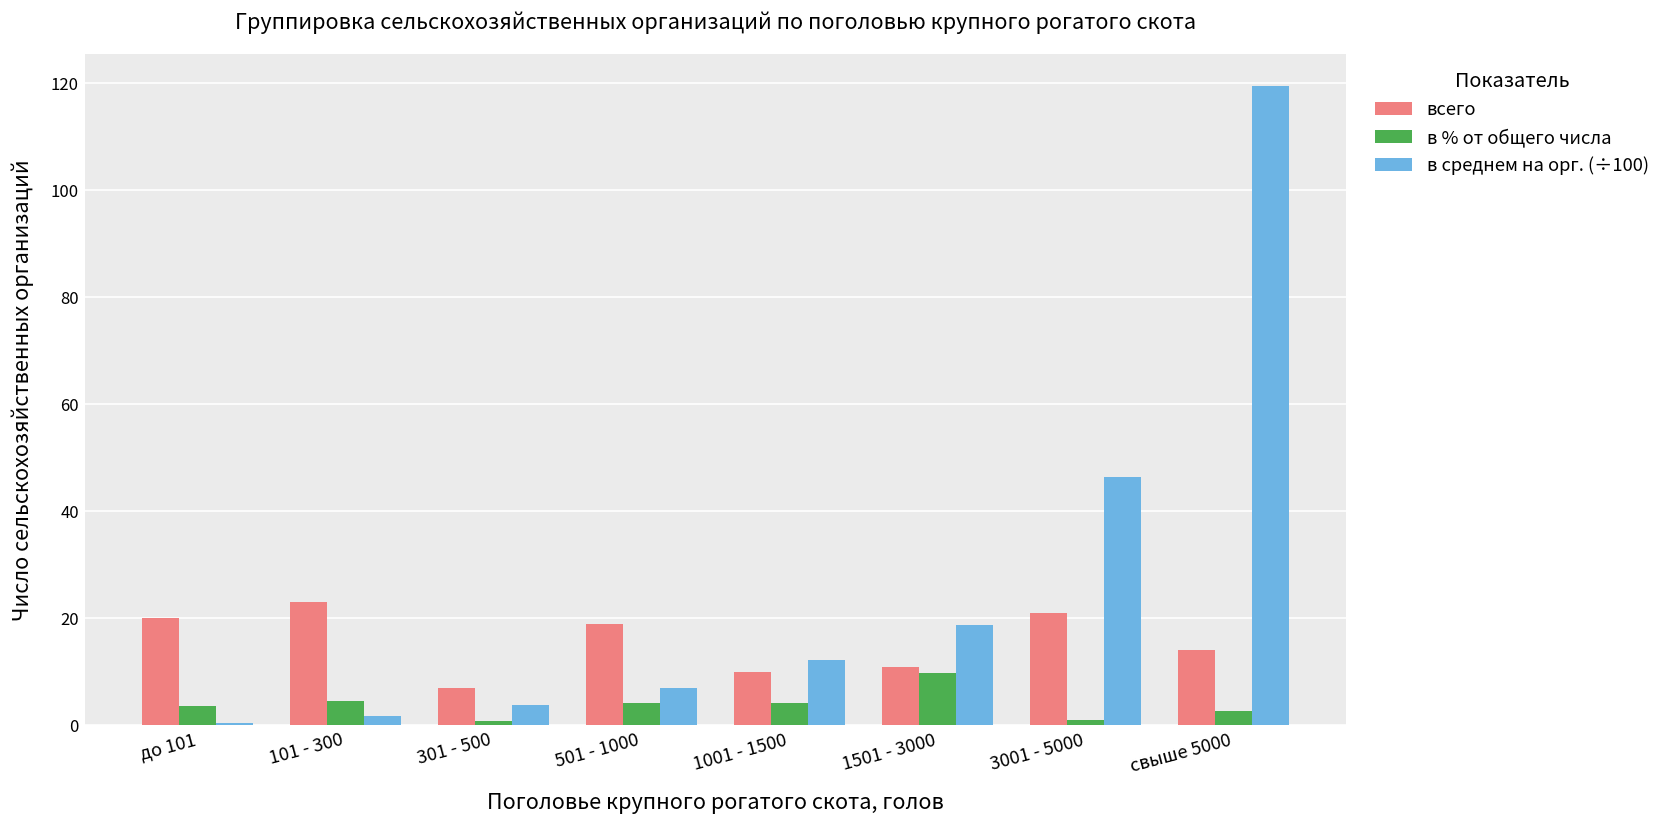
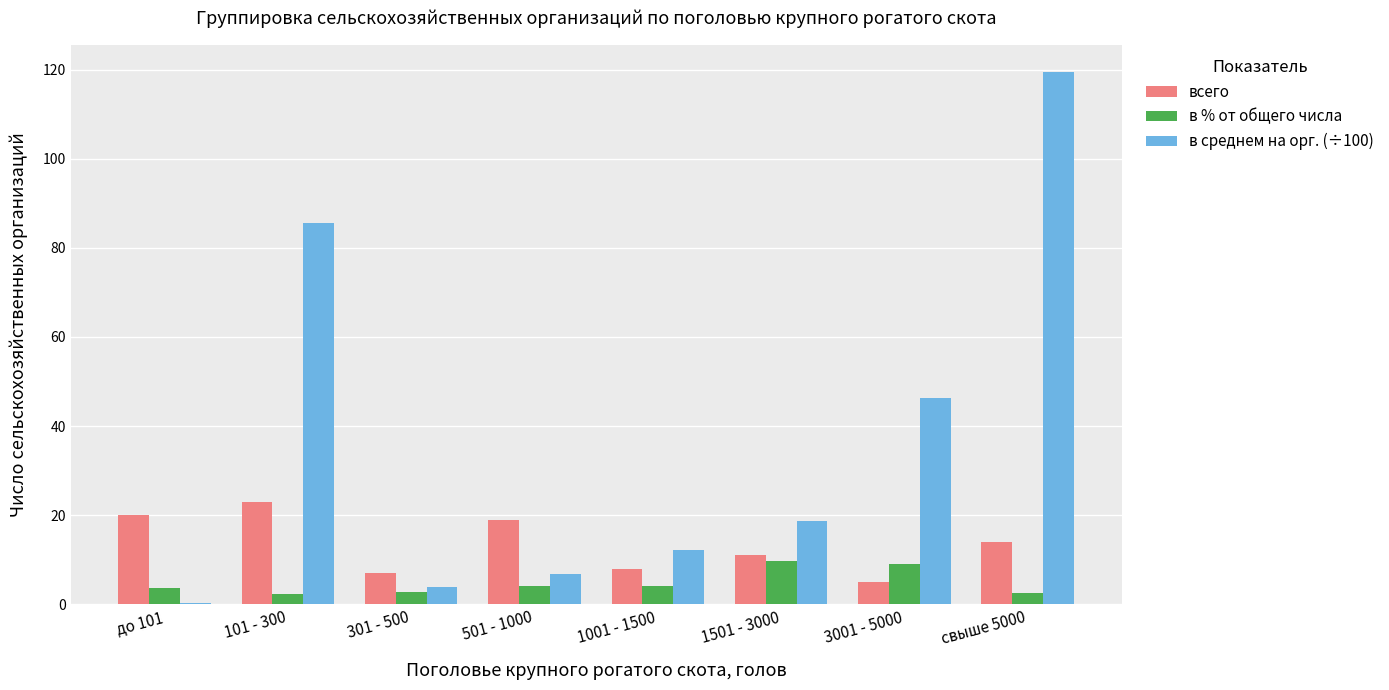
в % от общего числа, 101 - 300: 5 -> 2
в среднем на орг. (÷100), 101 - 300: 2 -> 86
в % от общего числа, 301 - 500: 1 -> 3
всего, 1001 - 1500: 10 -> 8
всего, 3001 - 5000: 21 -> 5
в % от общего числа, 3001 - 5000: 1 -> 9
